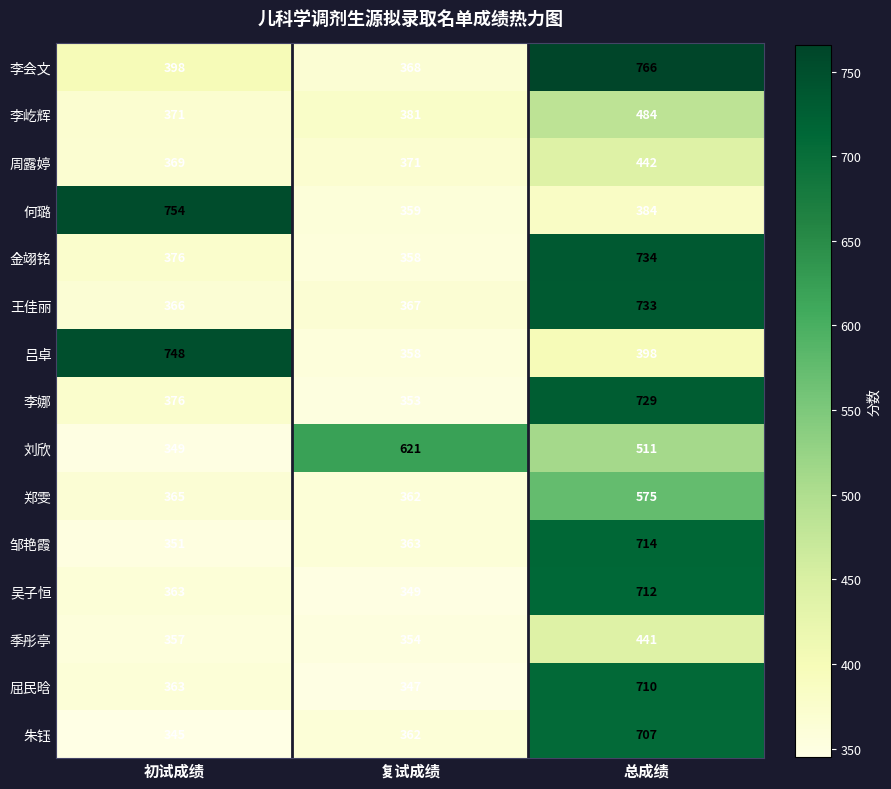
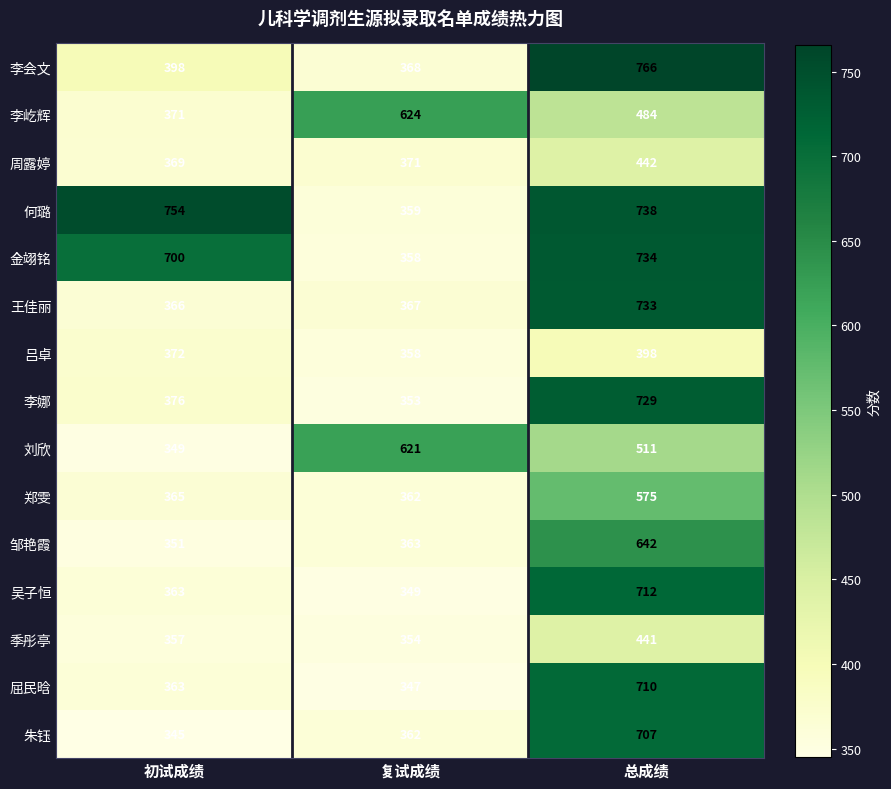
李屹辉, 复试成绩: 381 -> 624
何璐, 总成绩: 384 -> 738
金翊铭, 初试成绩: 376 -> 700
吕卓, 初试成绩: 748 -> 372
邹艳霞, 总成绩: 714 -> 642
